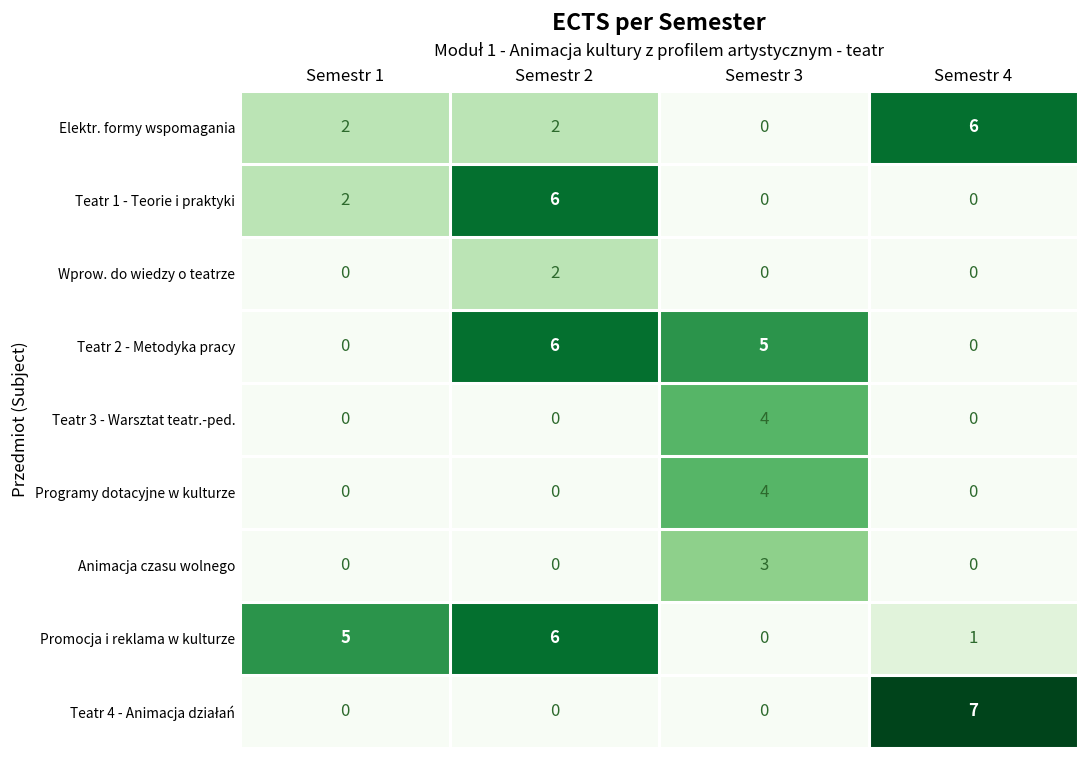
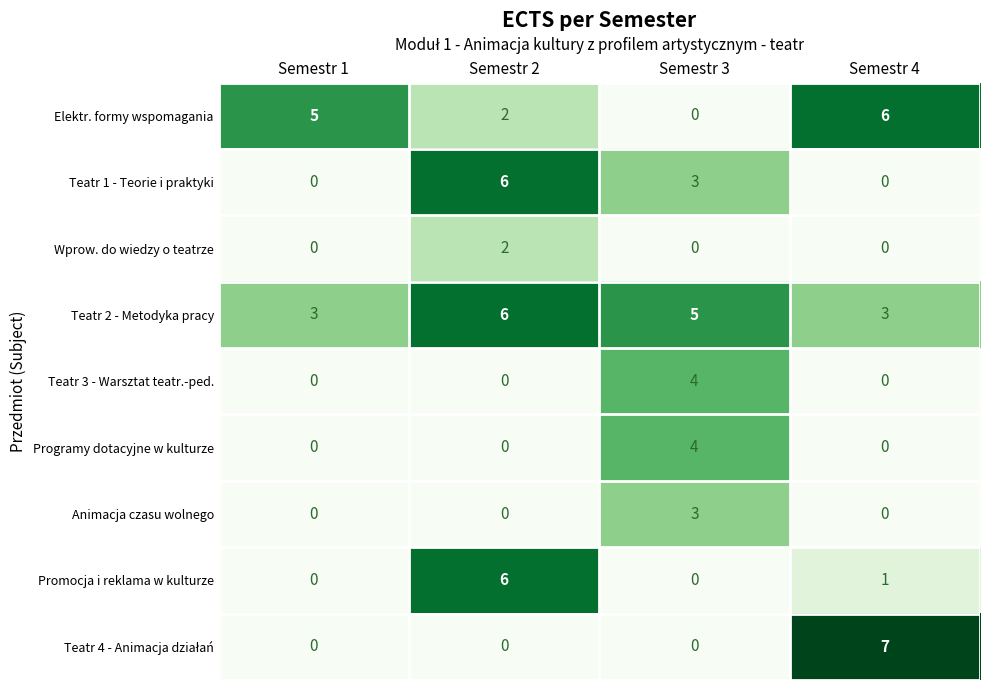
Elektr. formy wspomagania, Semestr 1: 2 -> 5
Teatr 1 - Teorie i praktyki, Semestr 1: 2 -> 0
Teatr 1 - Teorie i praktyki, Semestr 3: 0 -> 3
Teatr 2 - Metodyka pracy, Semestr 1: 0 -> 3
Teatr 2 - Metodyka pracy, Semestr 4: 0 -> 3
Promocja i reklama w kulturze, Semestr 1: 5 -> 0
